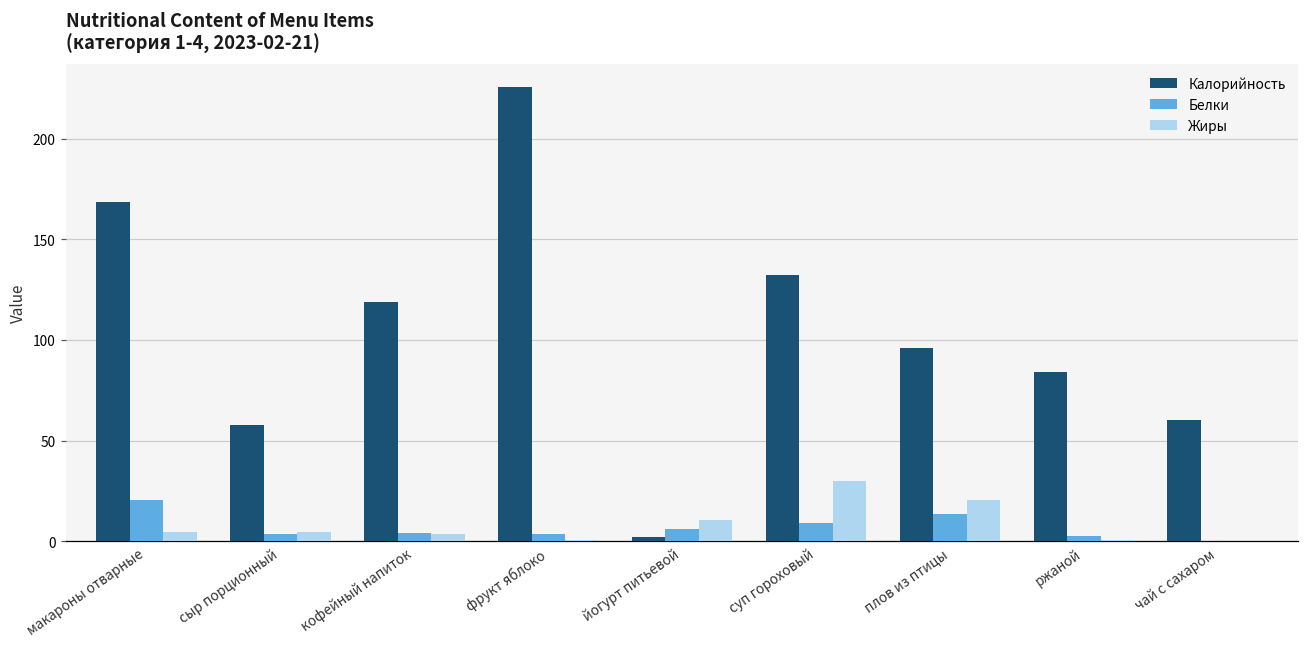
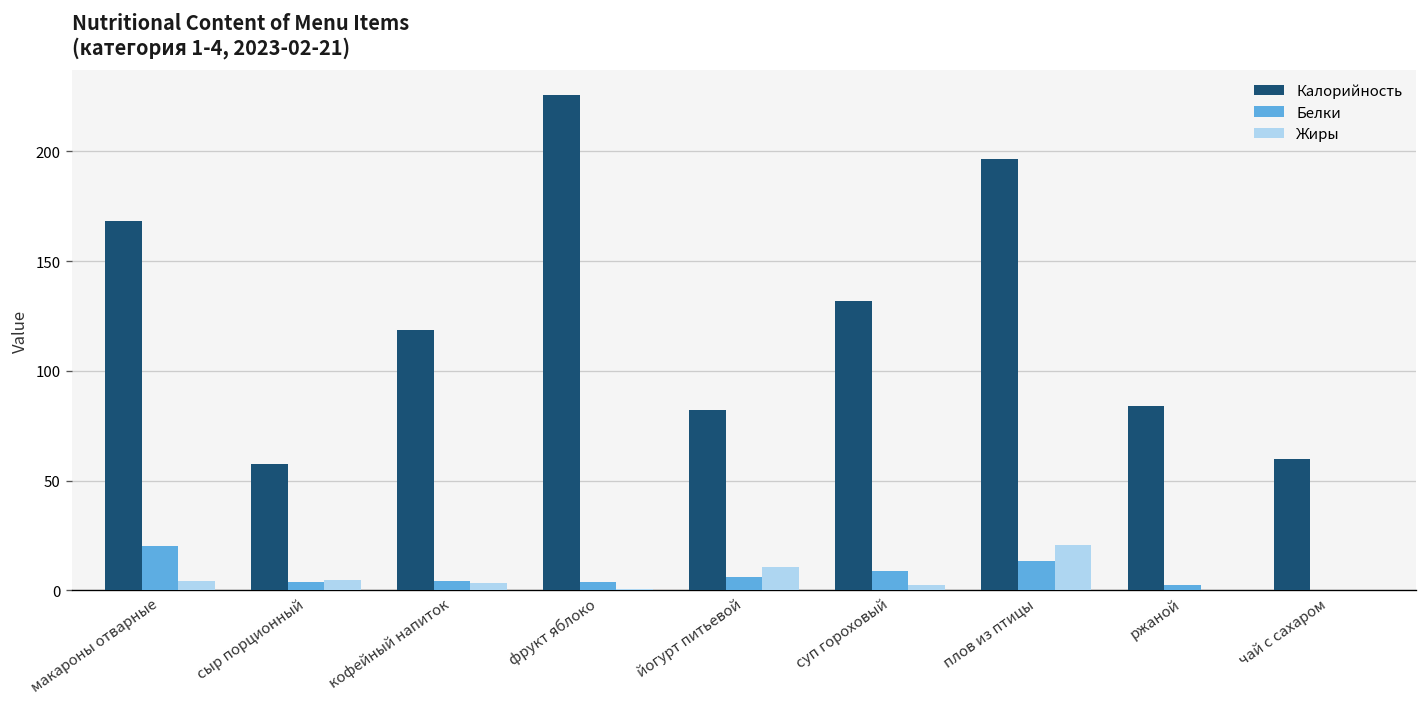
Калорийность, йогурт питьевой: 2 -> 82
Жиры, суп гороховый: 30 -> 2
Калорийность, плов из птицы: 96 -> 197
